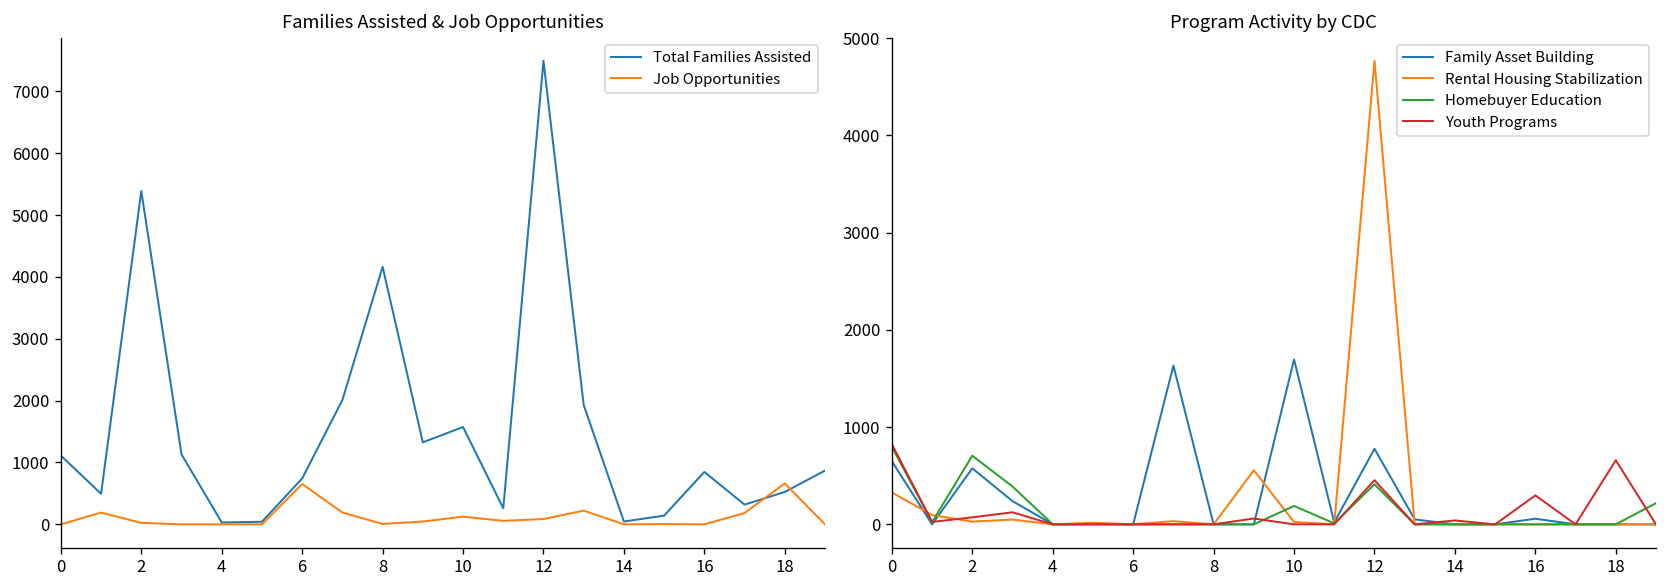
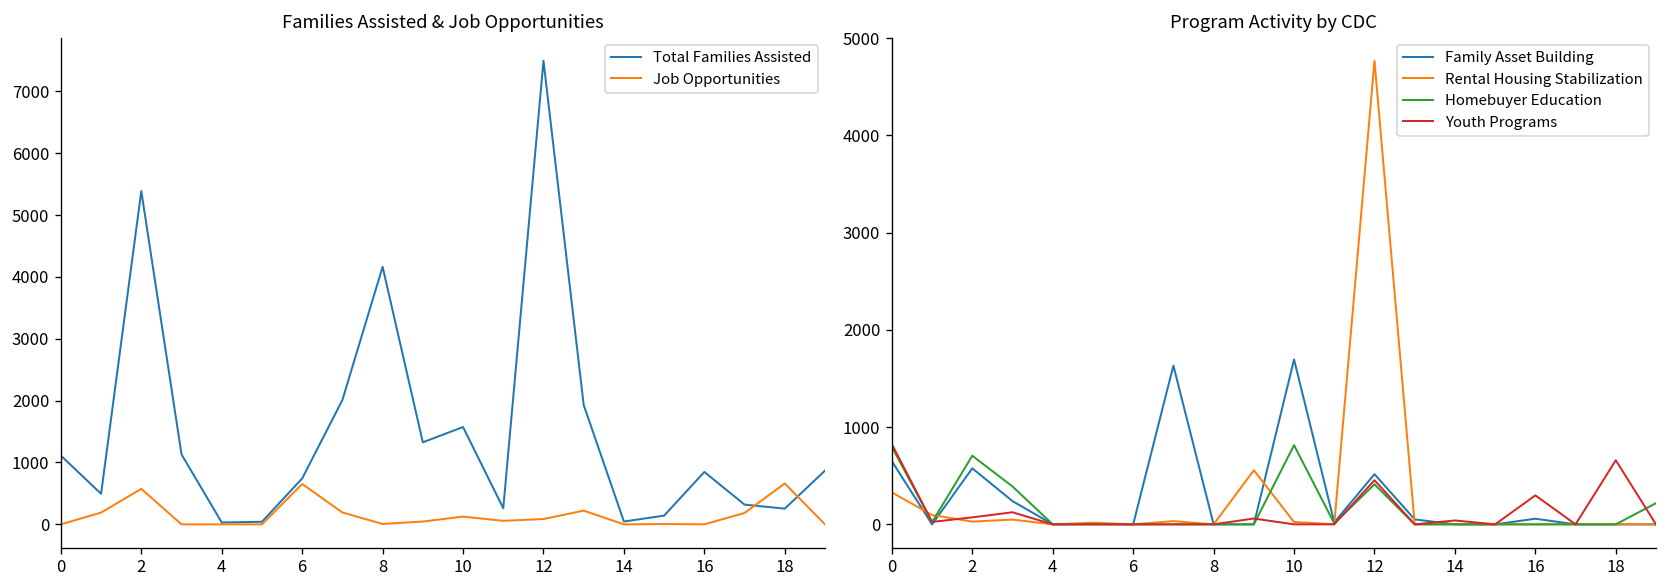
Families Assisted & Job Opportunities, Job Opportunities, 2: 0 -> 600
Families Assisted & Job Opportunities, Total Families Assisted, 18: 500 -> 300
Program Activity by CDC, Homebuyer Education, 10: 200 -> 800
Program Activity by CDC, Family Asset Building, 12: 800 -> 500
